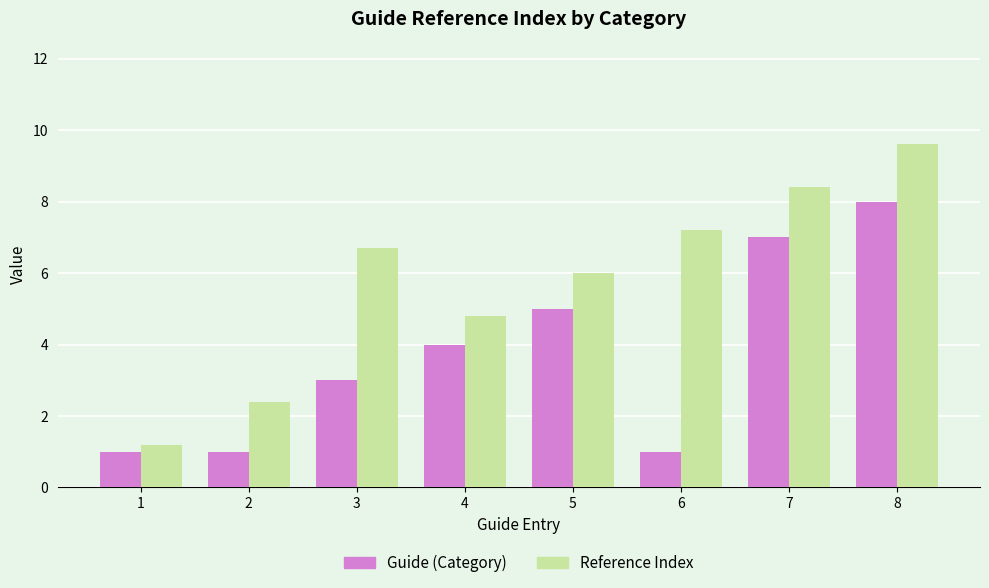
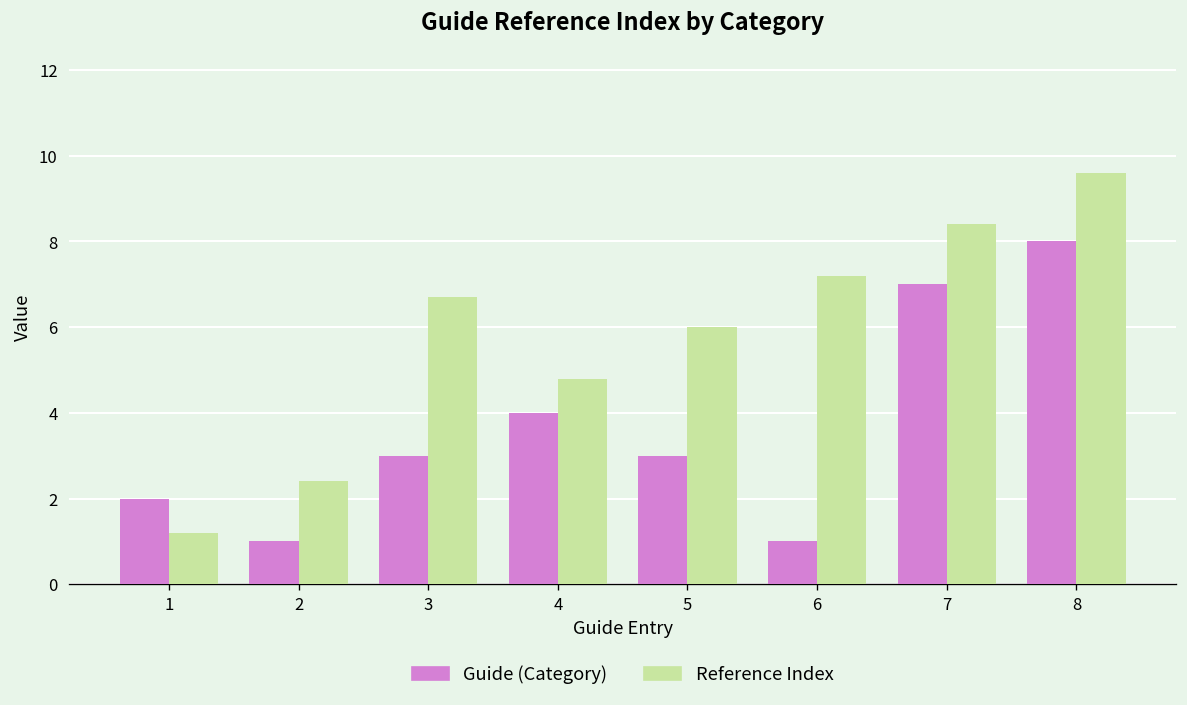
Guide (Category), 1: 1 -> 2
Guide (Category), 5: 5 -> 3
